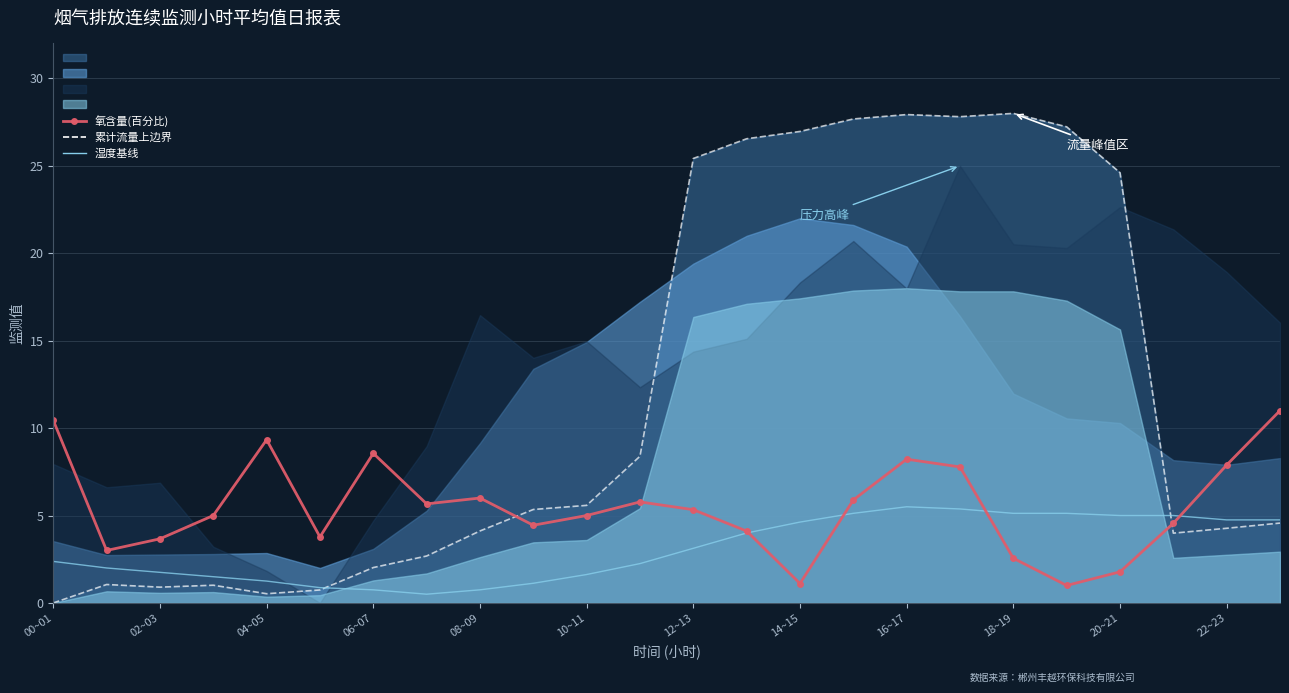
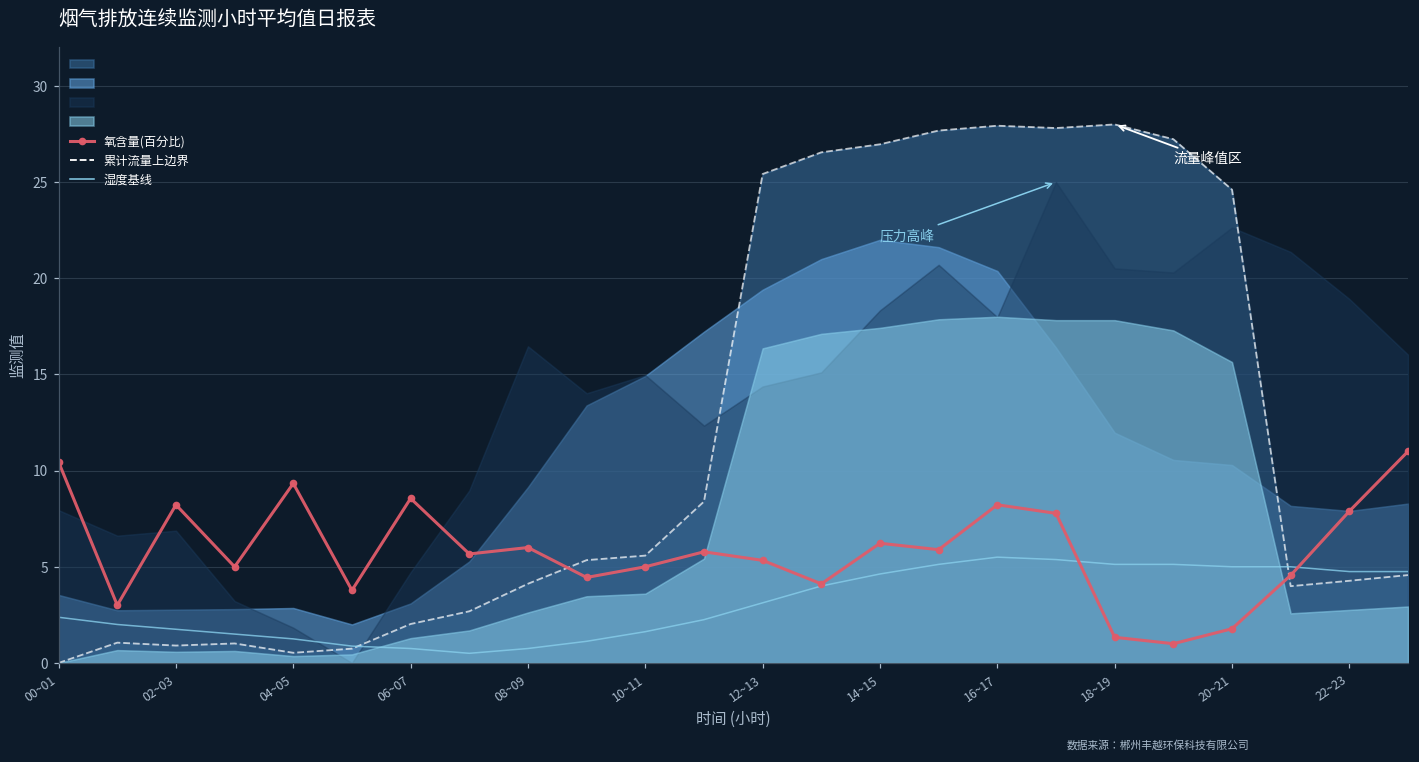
氧含量(百分比), 02~03: 3.7 -> 8.2
氧含量(百分比), 14~15: 1.1 -> 6.2
氧含量(百分比), 18~19: 2.6 -> 1.3
